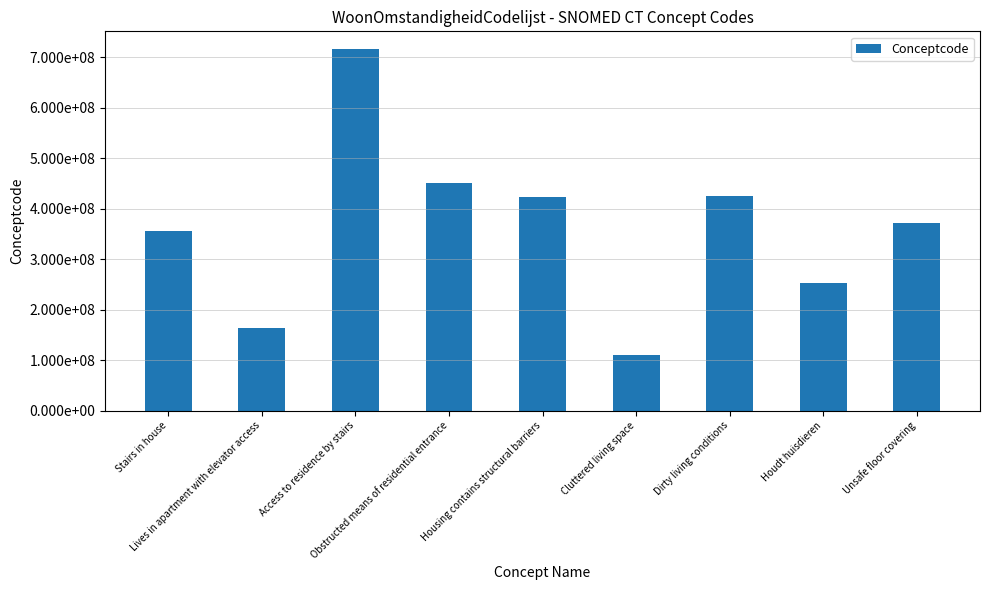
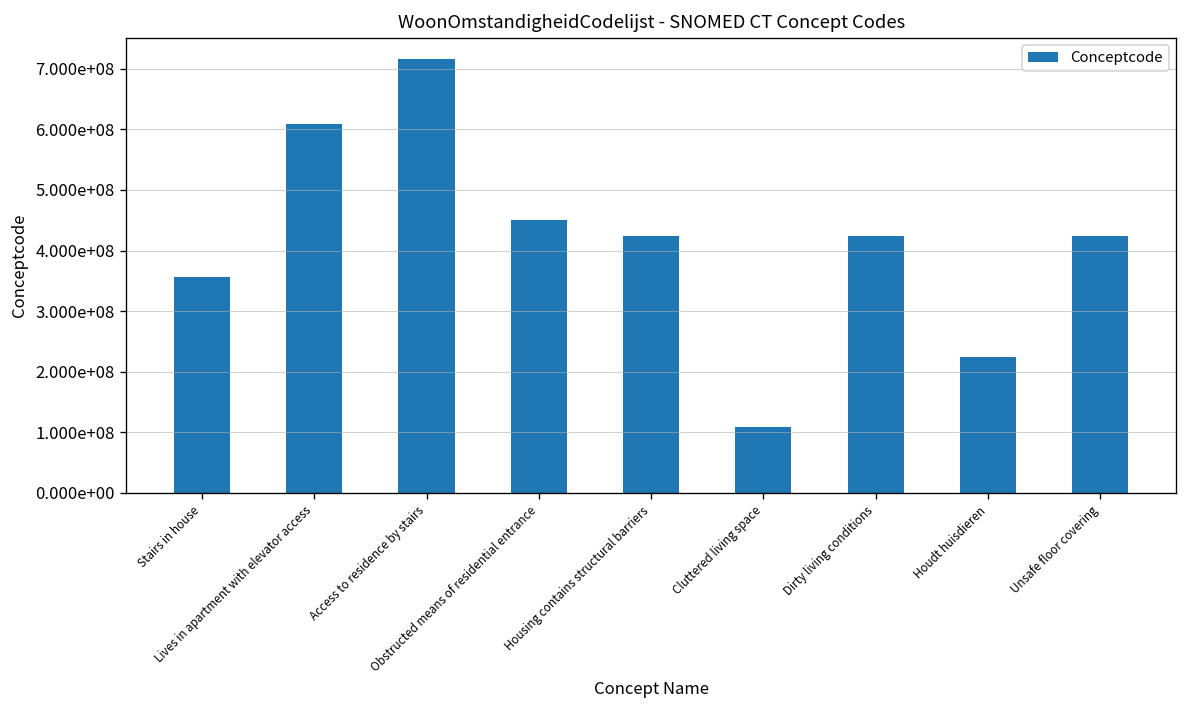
Lives in apartment with elevator access: 160000000 -> 610000000
Houdt huisdieren: 250000000 -> 220000000
Unsafe floor covering: 370000000 -> 420000000
